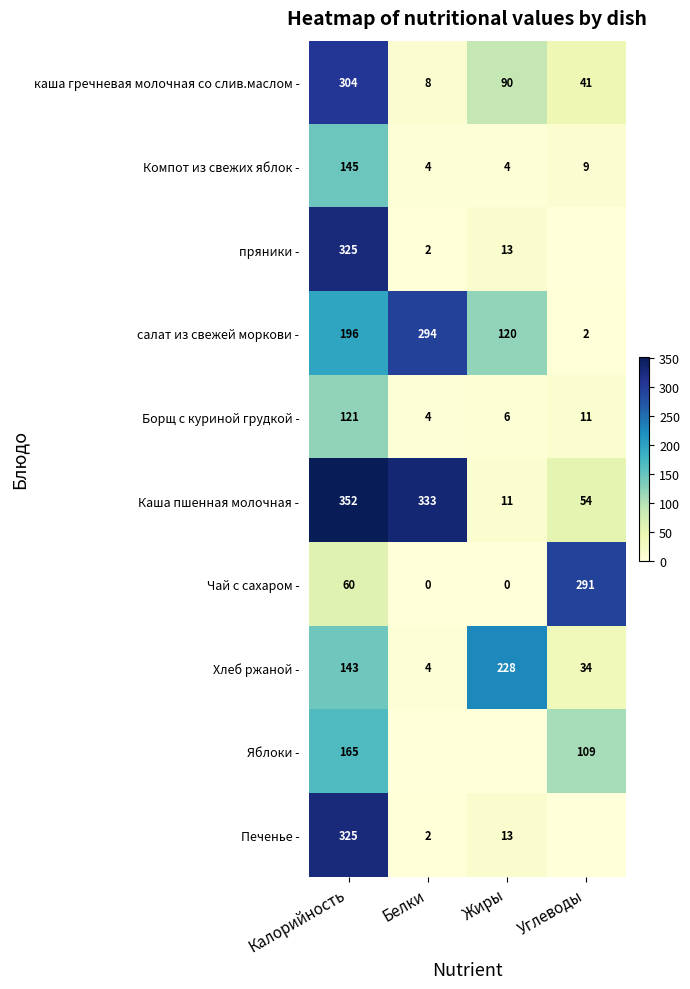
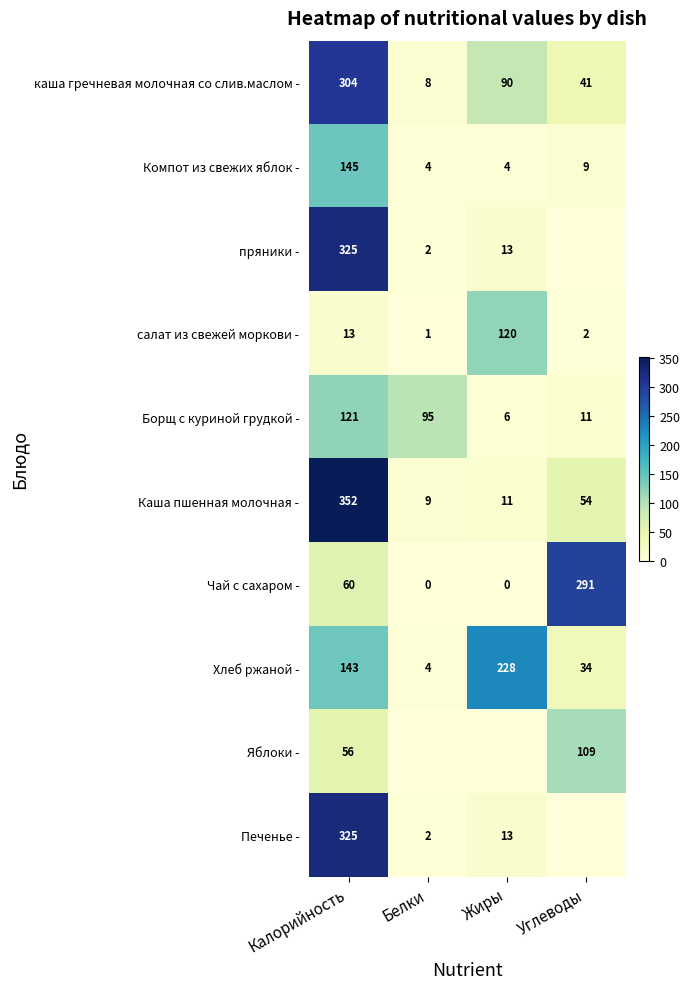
салат из свежей моркови -, Калорийность: 196 -> 13
салат из свежей моркови -, Белки: 294 -> 1
Борщ с куриной грудкой -, Белки: 4 -> 95
Каша пшенная молочная -, Белки: 333 -> 9
Яблоки -, Калорийность: 165 -> 56
